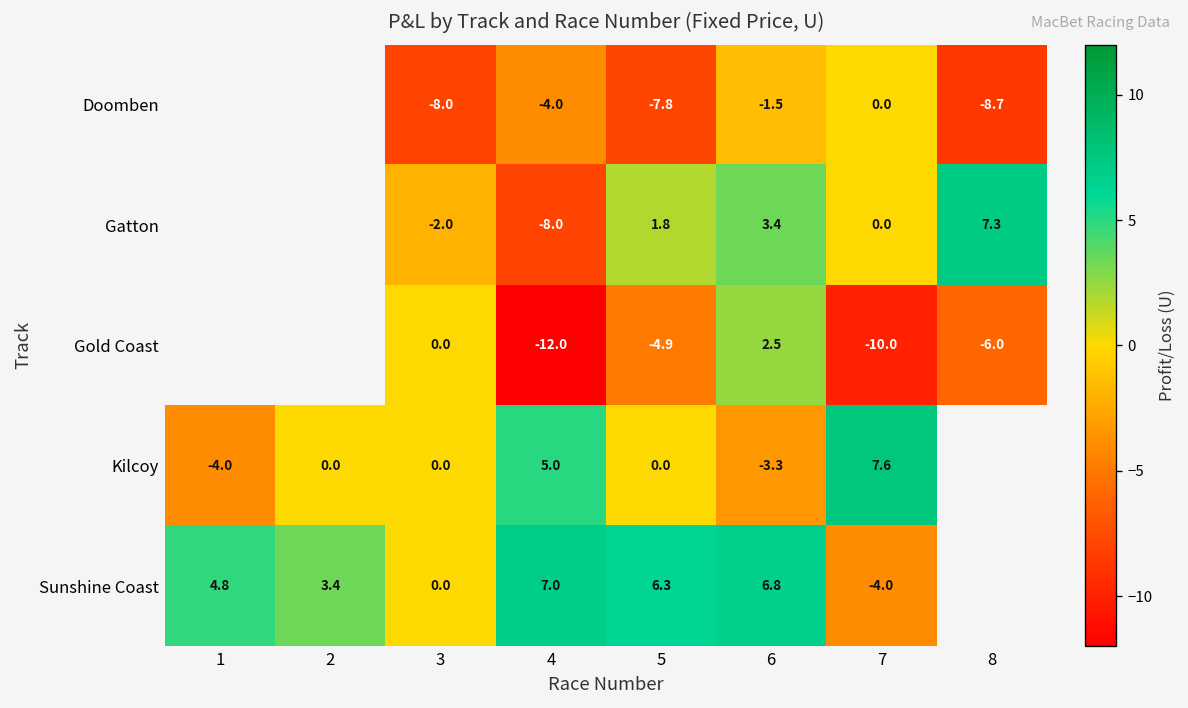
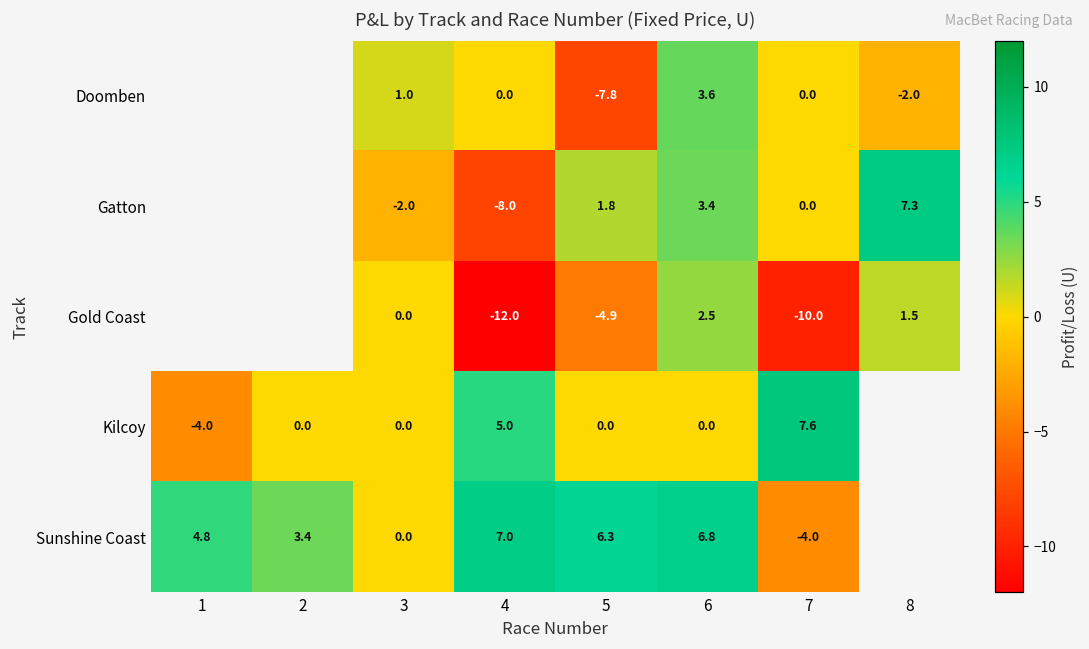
Doomben, 3: -8.0 -> 1.0
Doomben, 4: -4.0 -> 0.0
Doomben, 6: -1.5 -> 3.6
Doomben, 8: -8.7 -> -2.0
Gold Coast, 8: -6.0 -> 1.5
Kilcoy, 6: -3.3 -> 0.0
